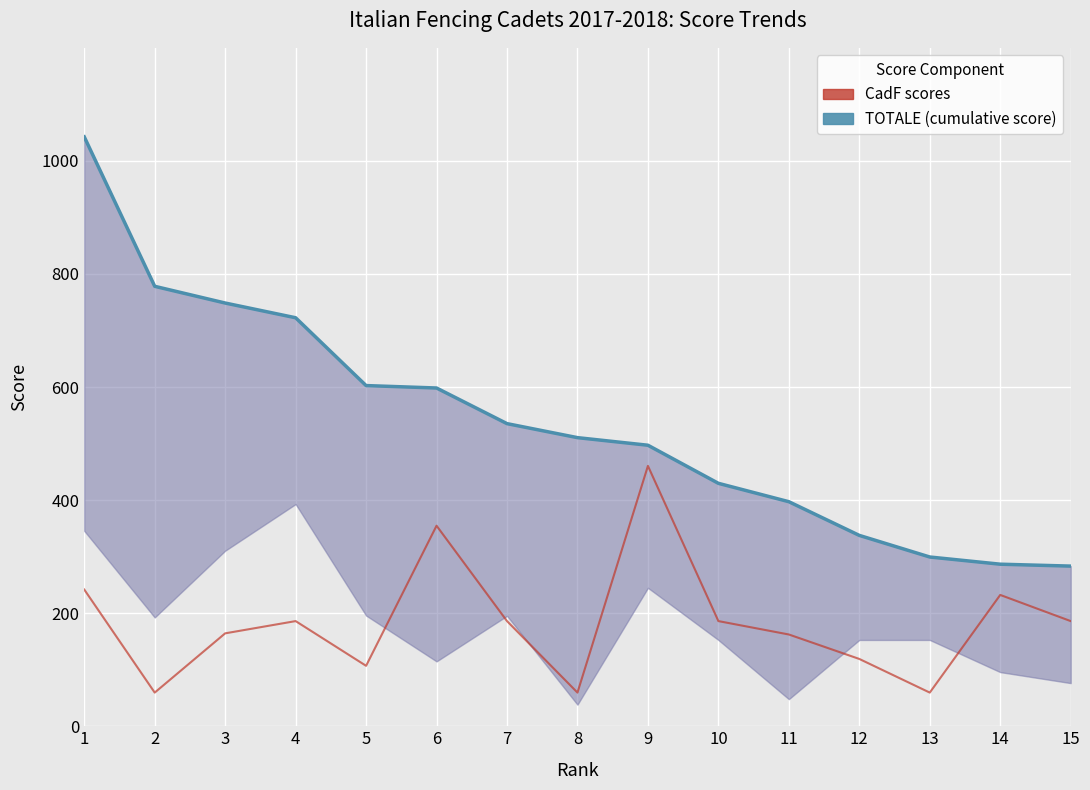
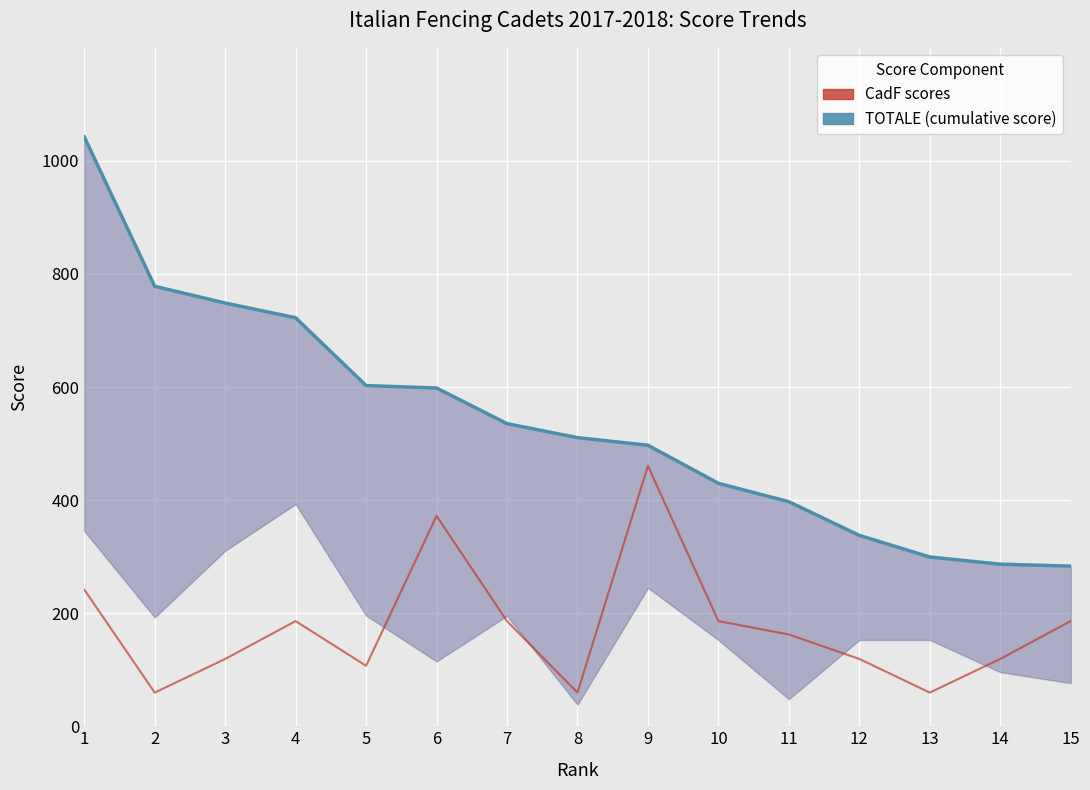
CadF scores, 3: 160 -> 120
CadF scores, 6: 350 -> 370
CadF scores, 14: 230 -> 120
